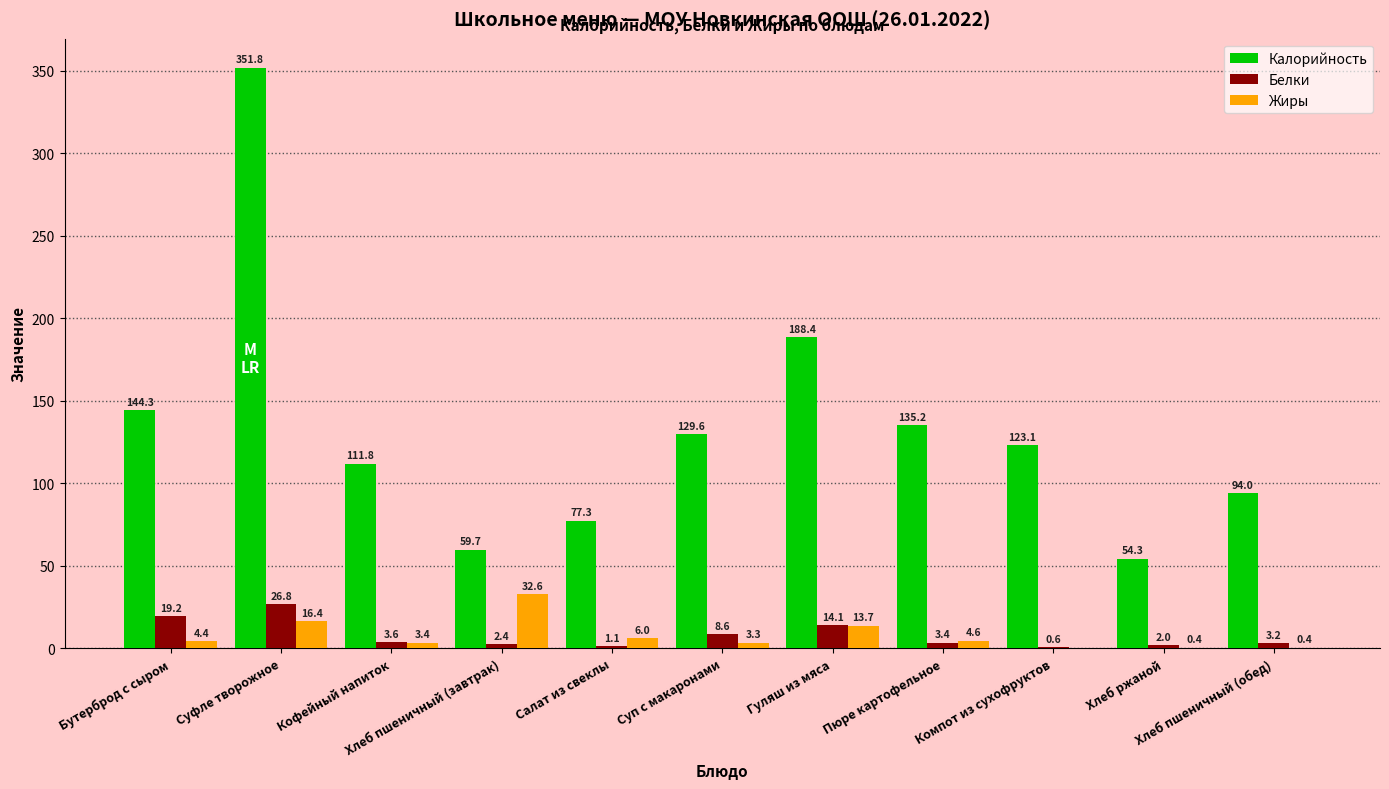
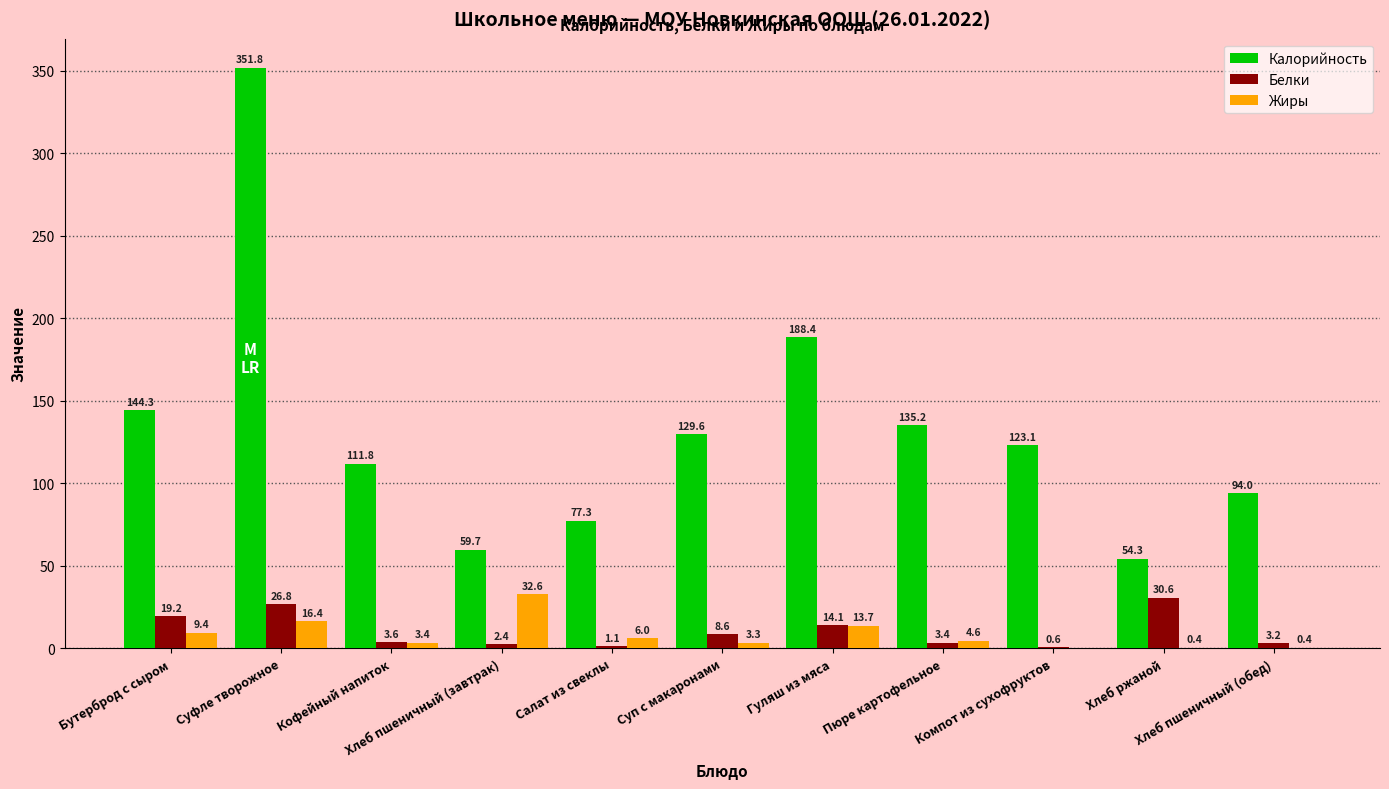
Жиры, Бутерброд с сыром: 4.4 -> 9.4
Белки, Хлеб ржаной: 2.0 -> 30.6
